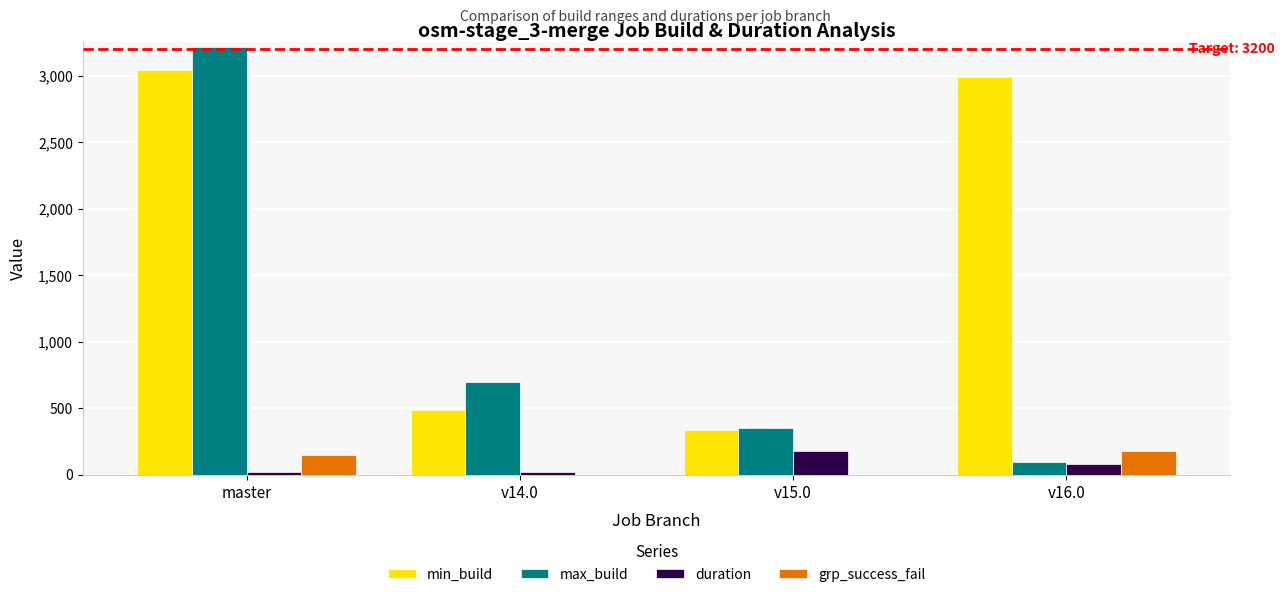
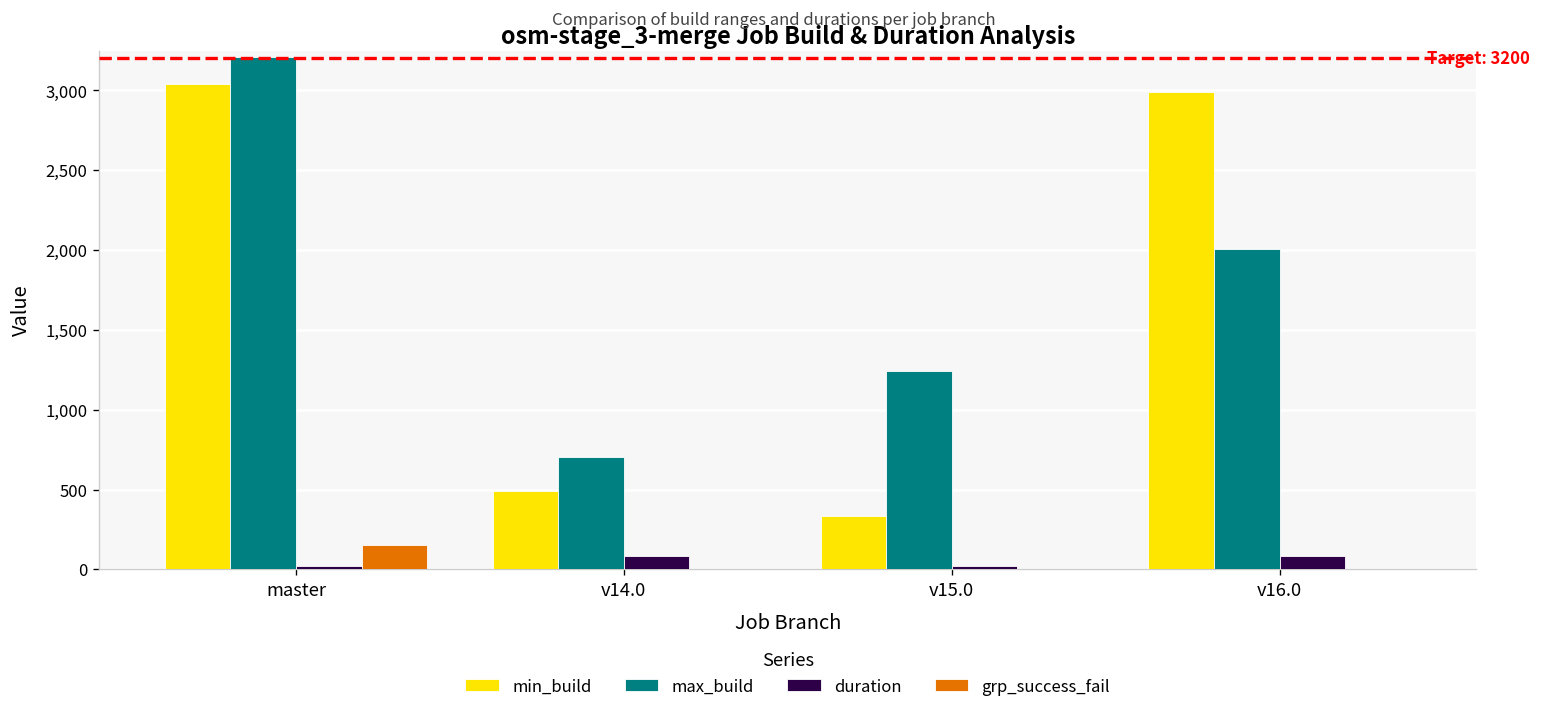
duration, v14.0: 20 -> 80
max_build, v15.0: 360 -> 1,240
duration, v15.0: 180 -> 20
max_build, v16.0: 100 -> 2,010
grp_success_fail, v16.0: 180 -> 0
